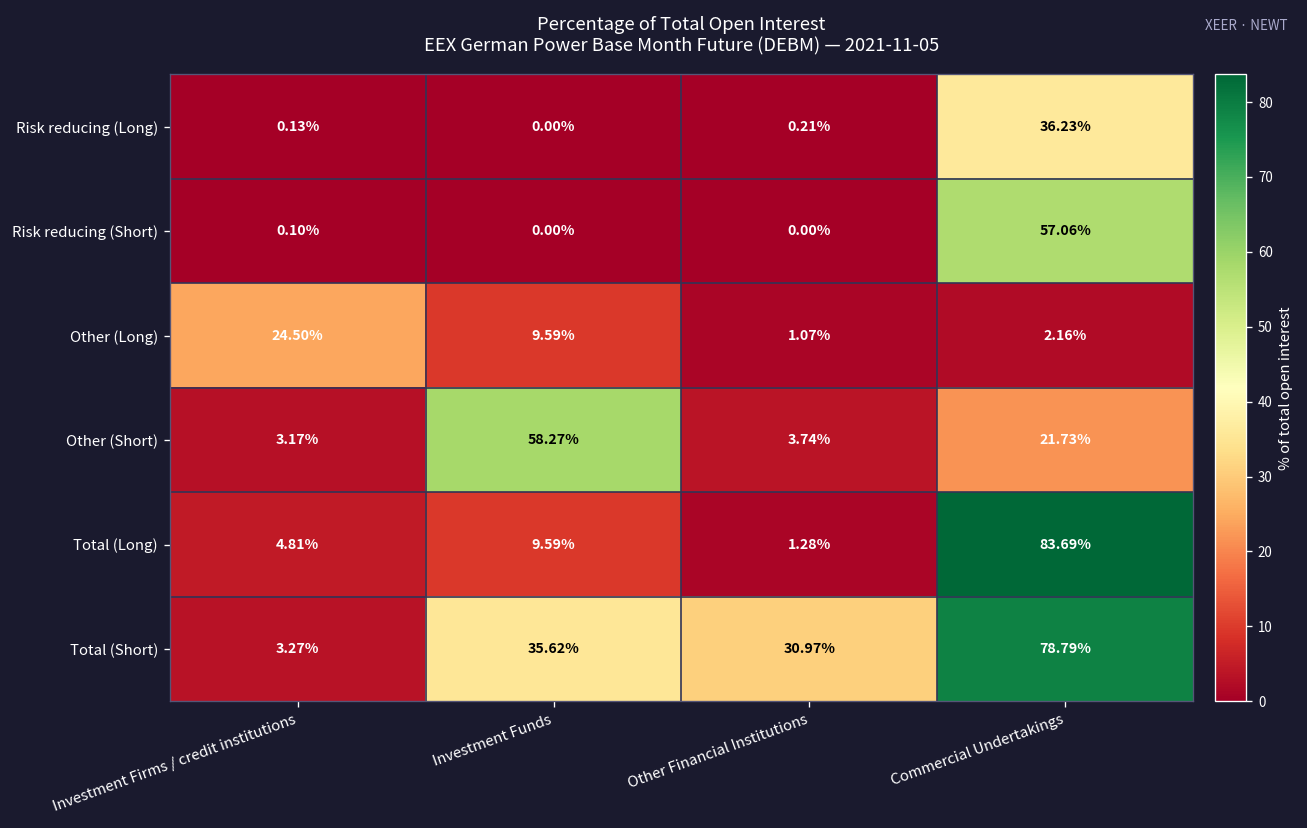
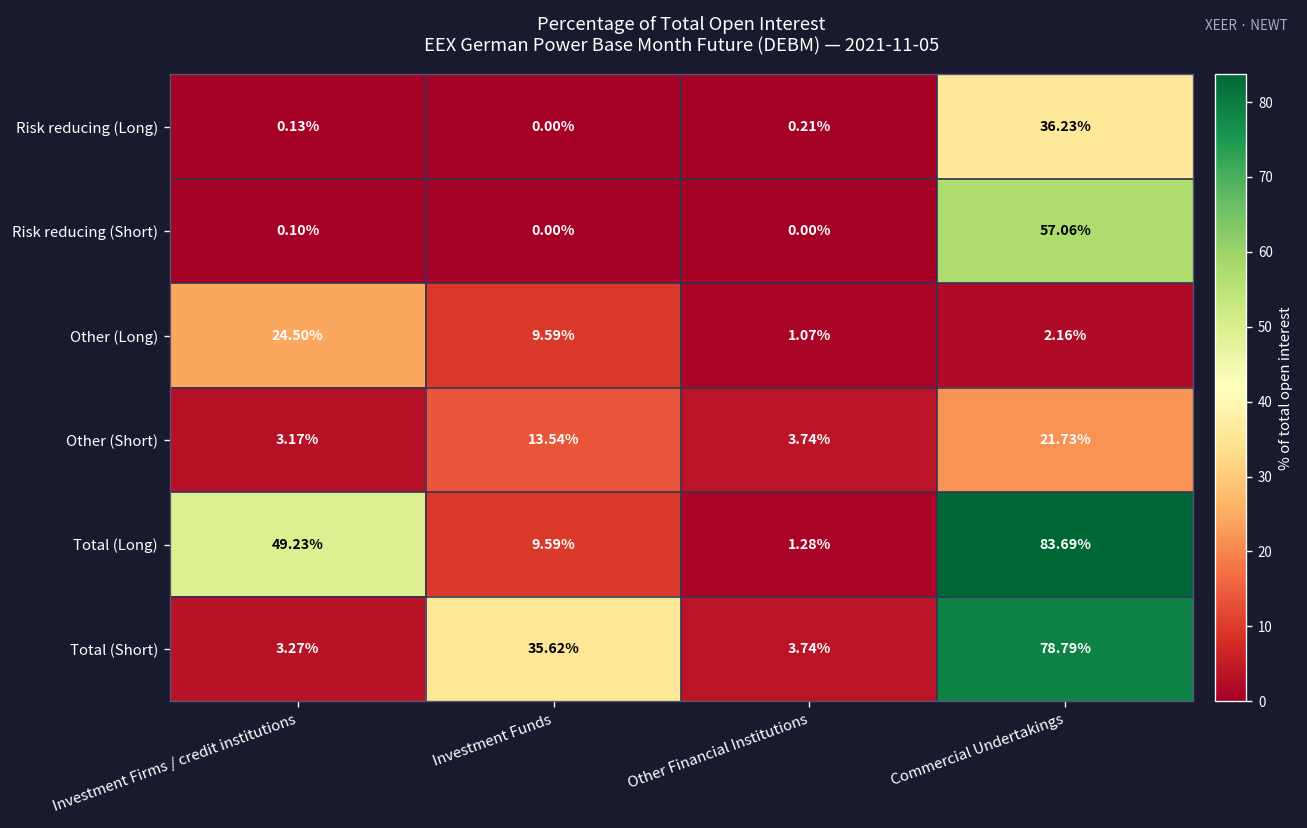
Other (Short), Investment Funds: 58.27% -> 13.54%
Total (Long), Investment Firms / credit institutions: 4.81% -> 49.23%
Total (Short), Other Financial Institutions: 30.97% -> 3.74%
